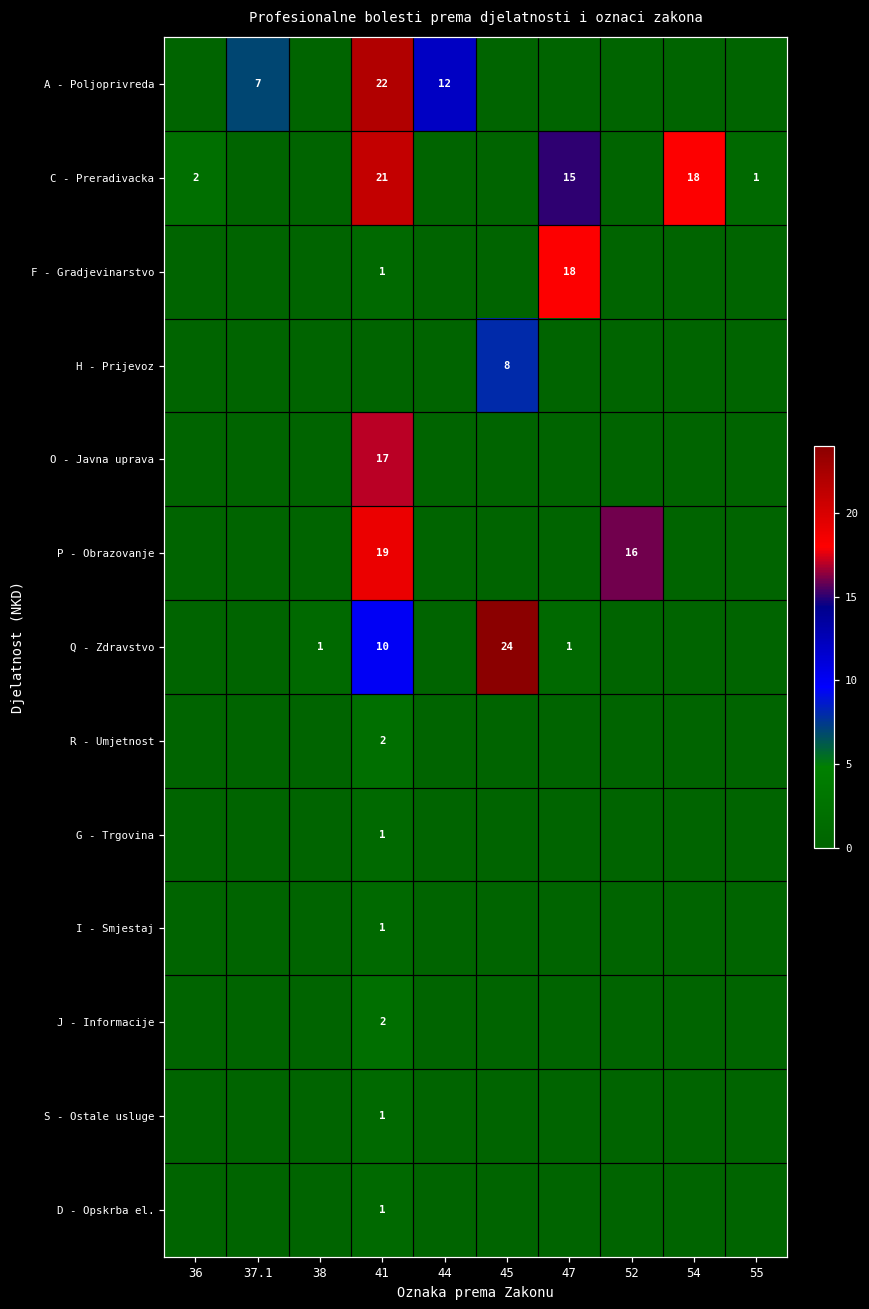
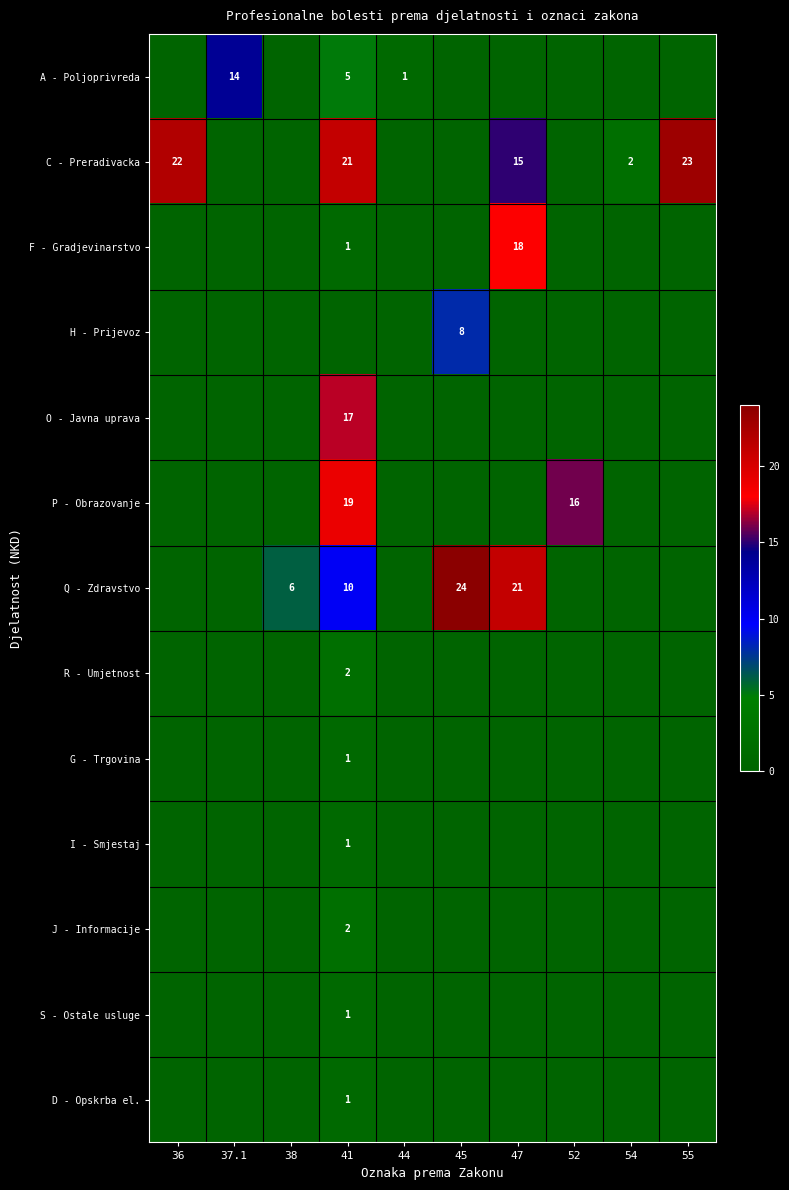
A - Poljoprivreda, 37.1: 7 -> 14
A - Poljoprivreda, 41: 22 -> 5
A - Poljoprivreda, 44: 12 -> 1
C - Preradivacka, 36: 2 -> 22
C - Preradivacka, 54: 18 -> 2
C - Preradivacka, 55: 1 -> 23
Q - Zdravstvo, 38: 1 -> 6
Q - Zdravstvo, 47: 1 -> 21
